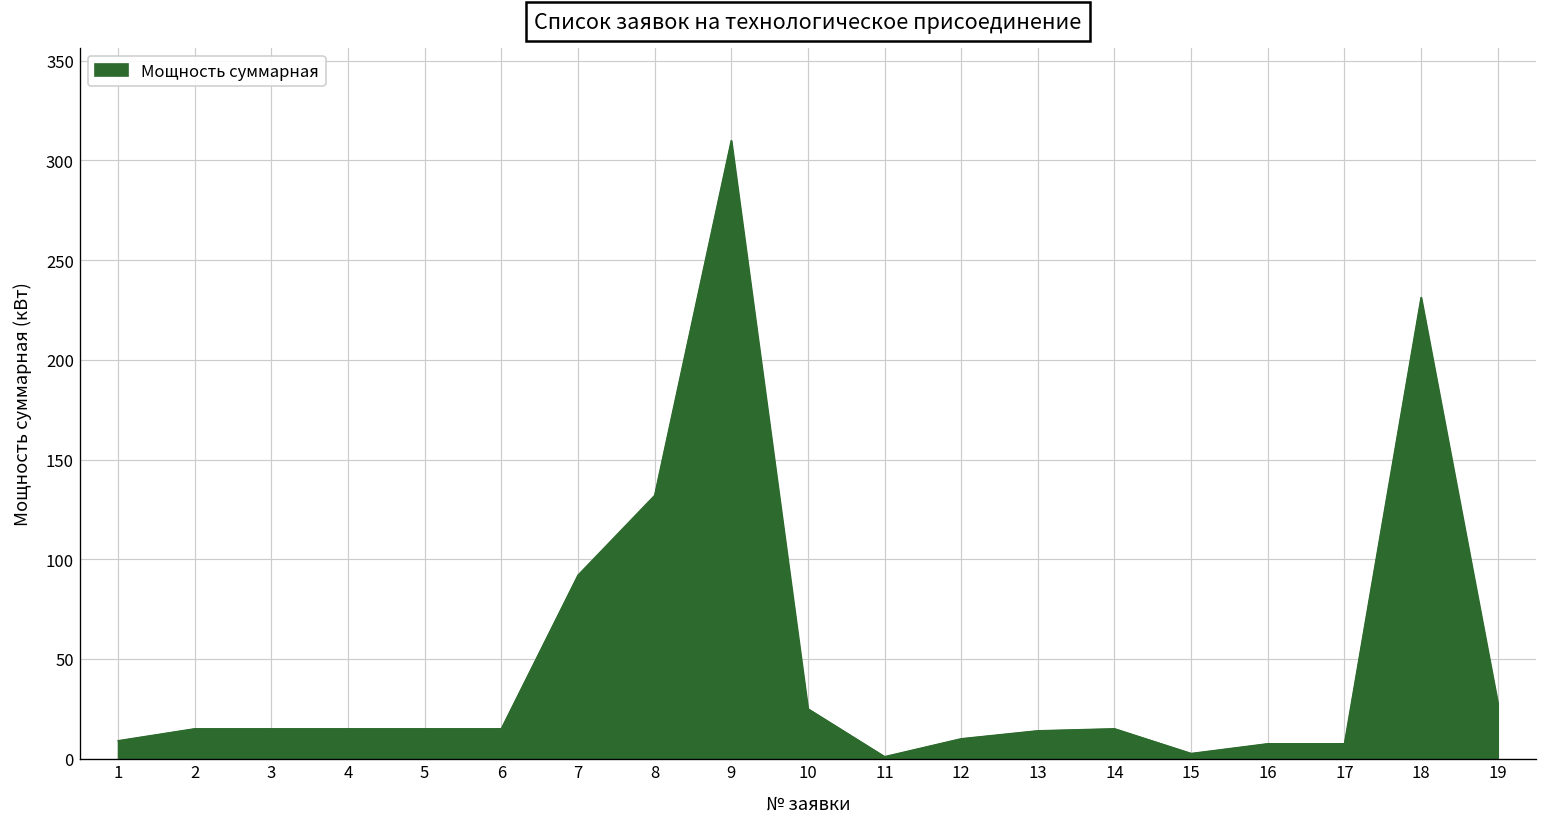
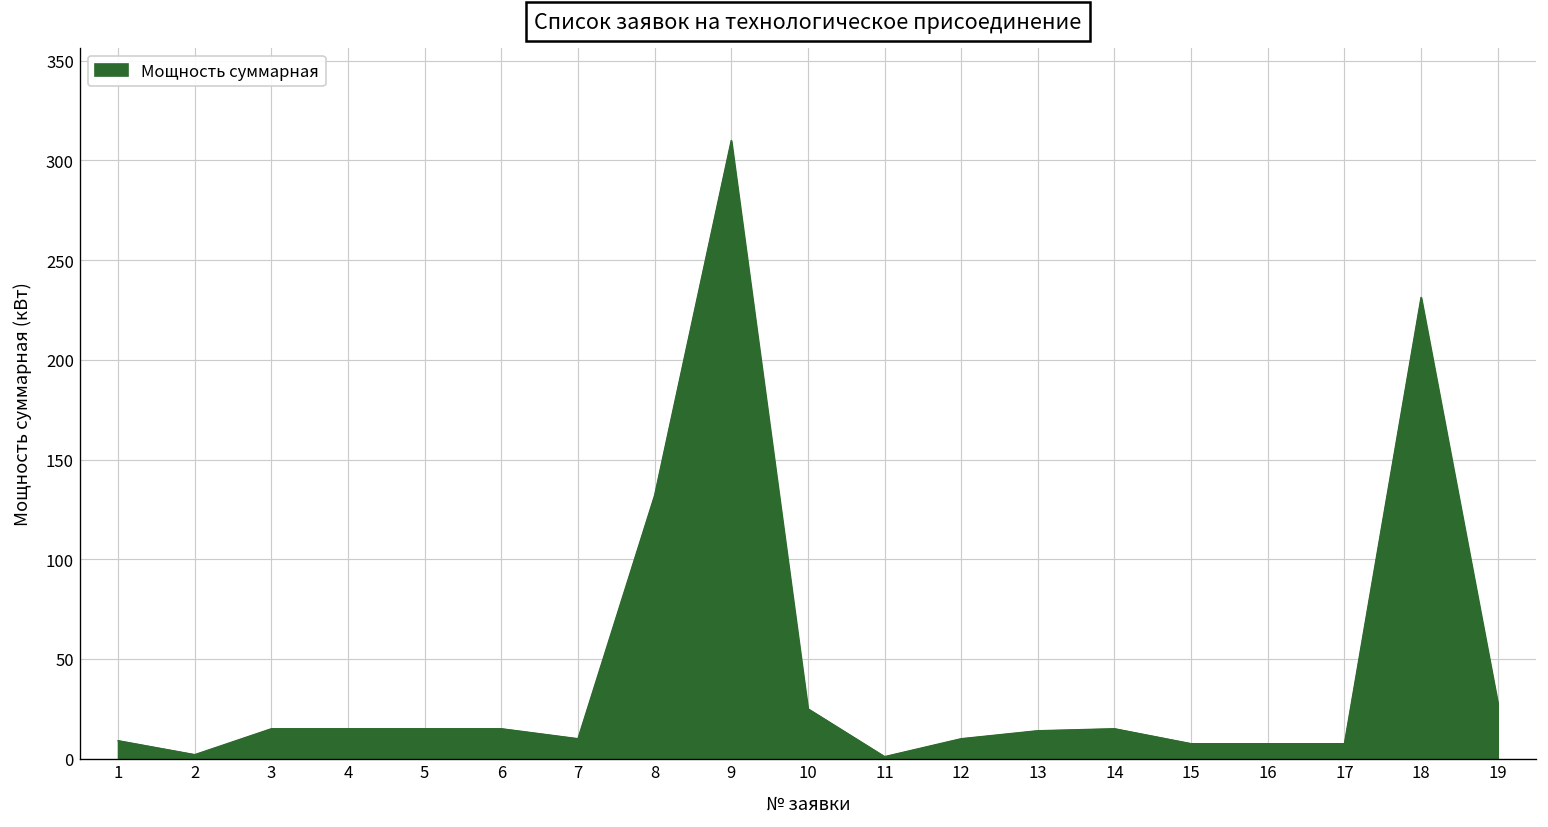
2: 15 -> 2
7: 92 -> 10
15: 3 -> 8
